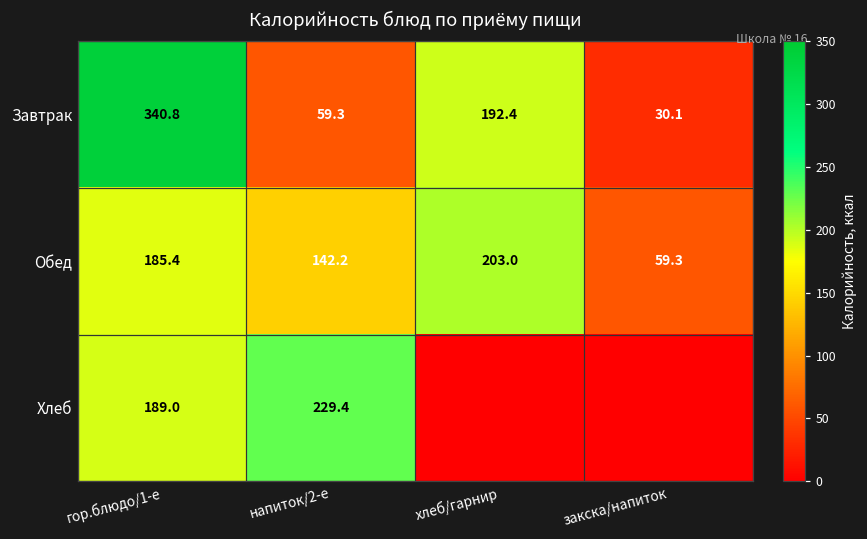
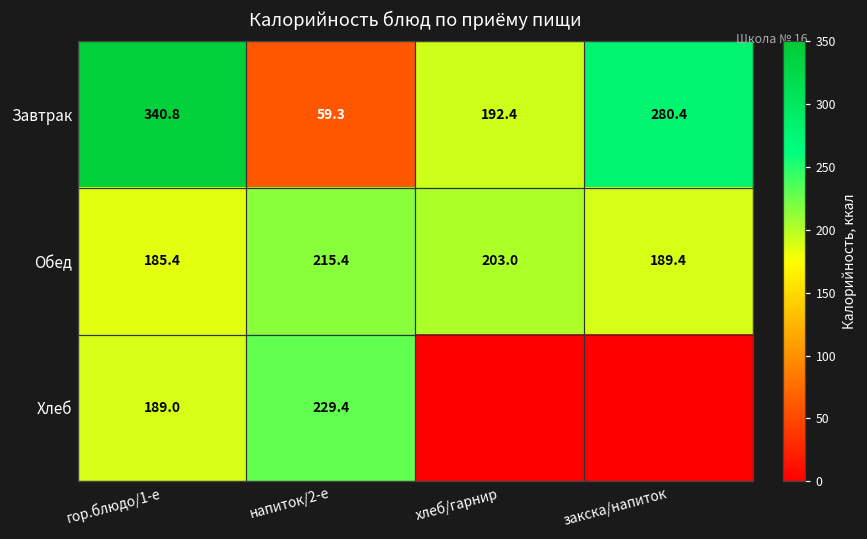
Завтрак, закска/напиток: 30.1 -> 280.4
Обед, напиток/2-е: 142.2 -> 215.4
Обед, закска/напиток: 59.3 -> 189.4
